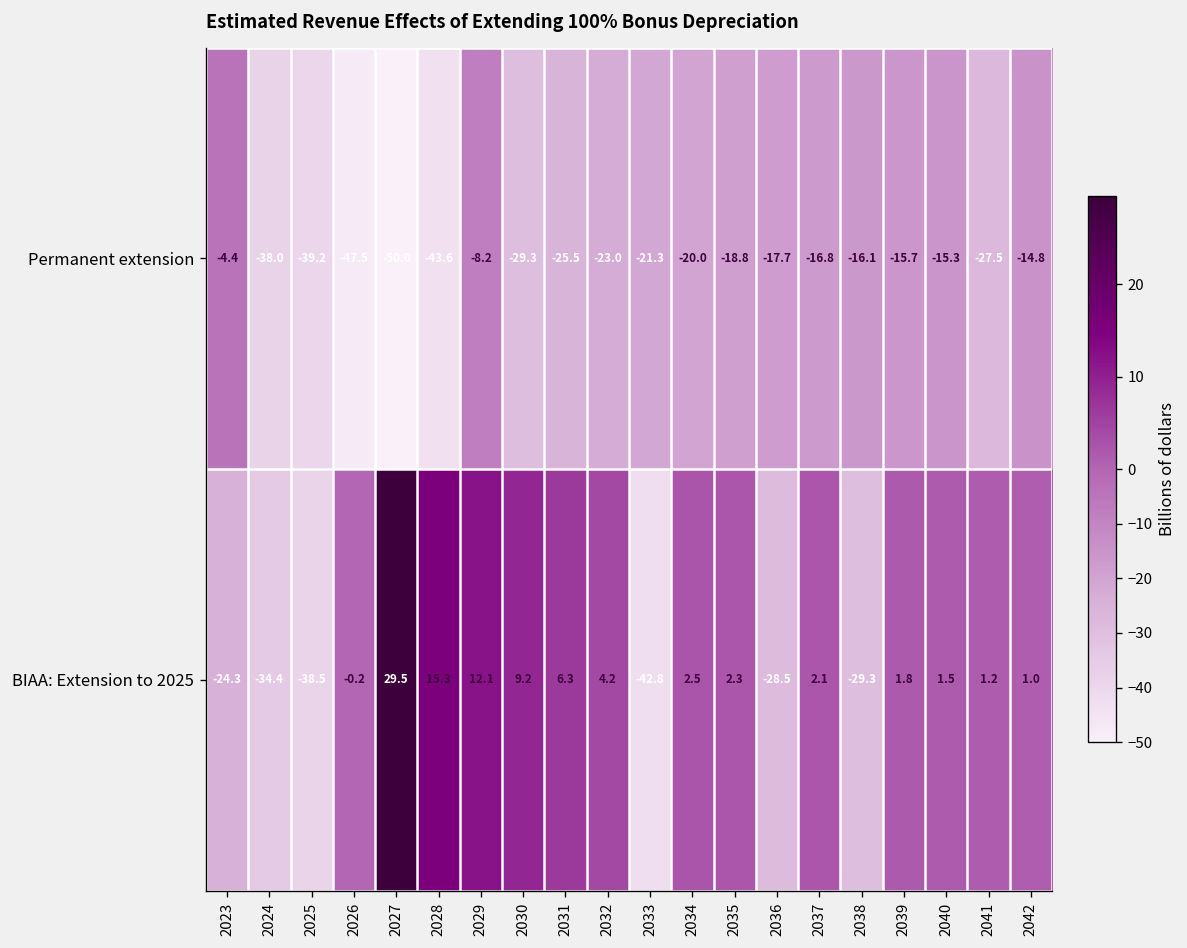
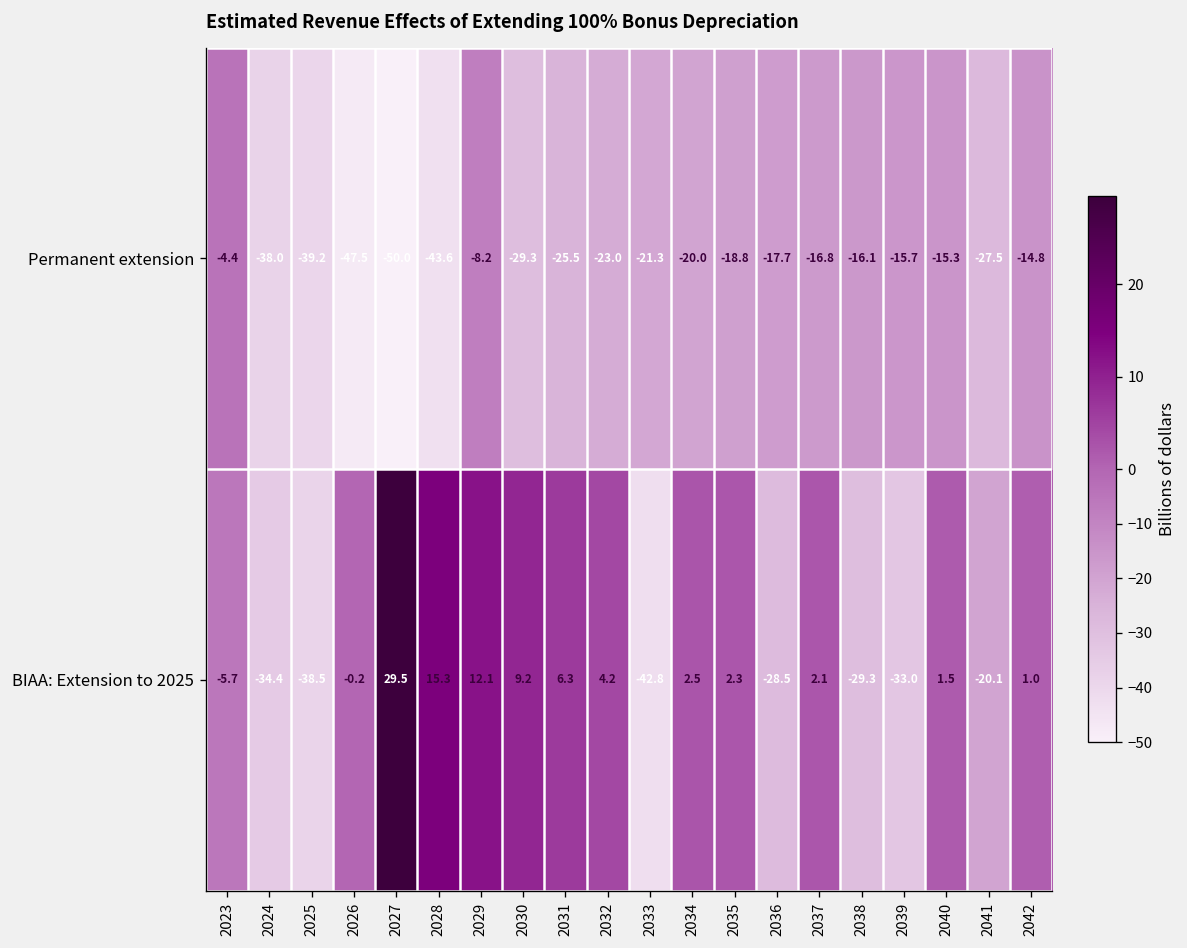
BIAA: Extension to 2025, 2023: -24.3 -> -5.7
BIAA: Extension to 2025, 2039: 1.8 -> -33.0
BIAA: Extension to 2025, 2041: 1.2 -> -20.1
